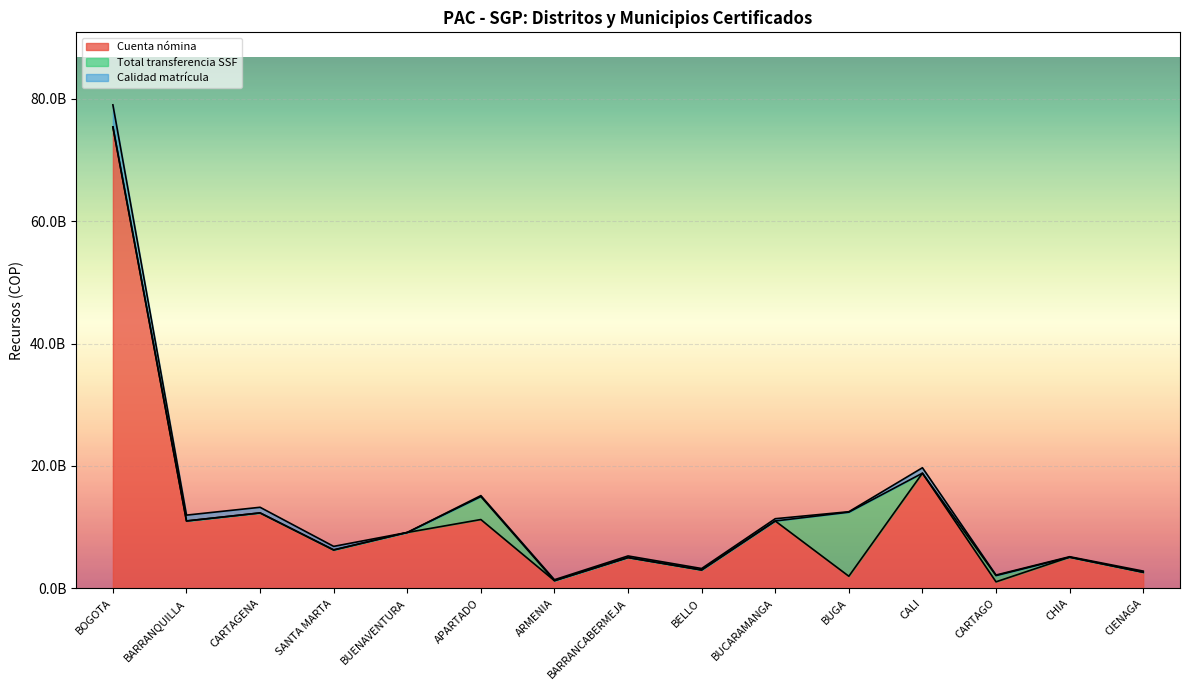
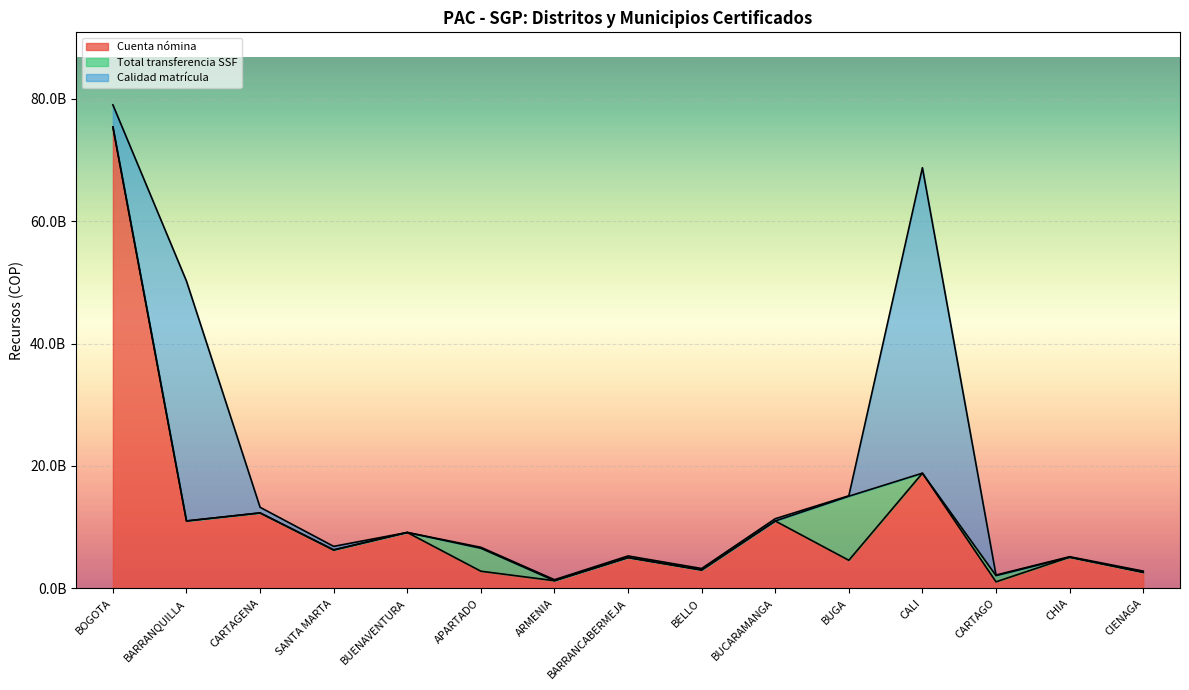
Calidad matrícula, BARRANQUILLA: 1000000000 -> 39000000000
Cuenta nómina, APARTADO: 11000000000 -> 3000000000
Cuenta nómina, BUGA: 2000000000 -> 5000000000
Calidad matrícula, CALI: 1000000000 -> 50000000000
